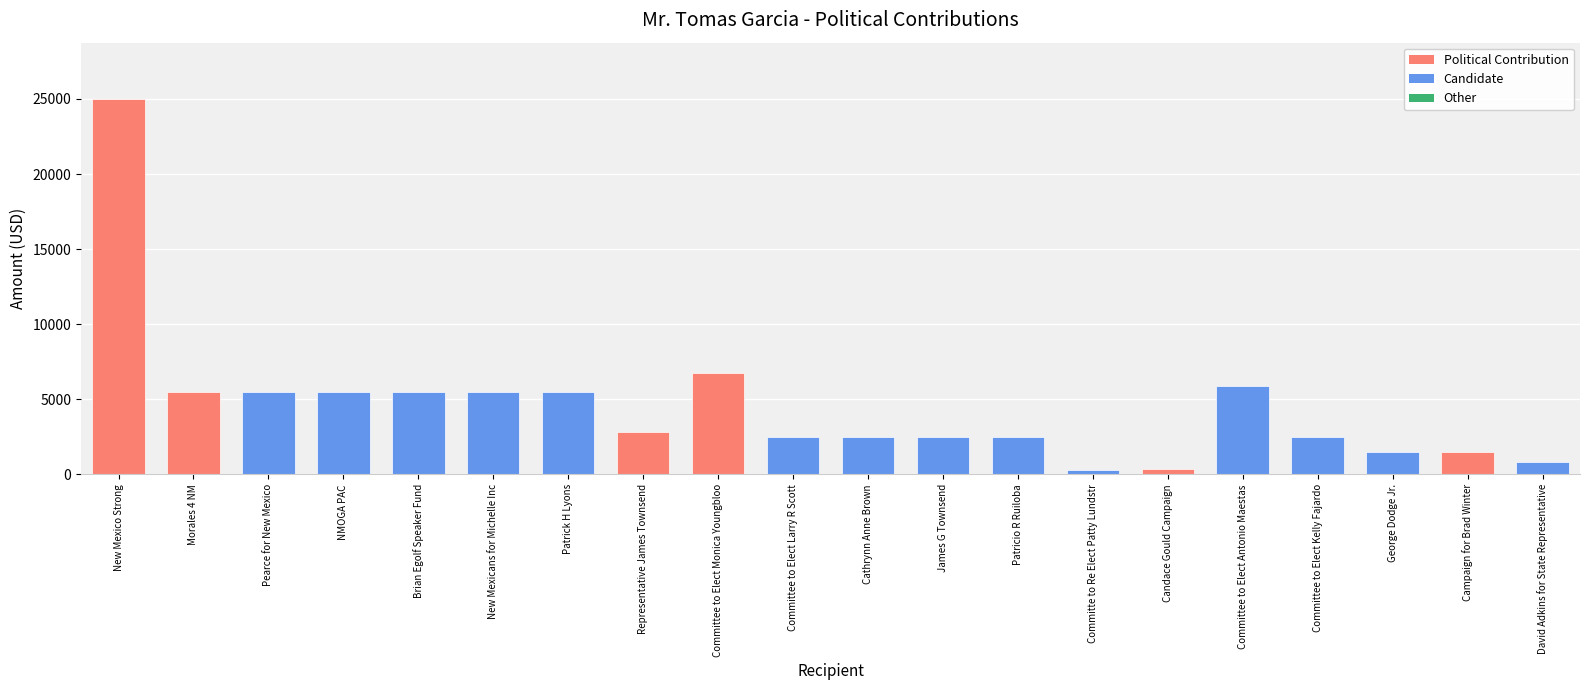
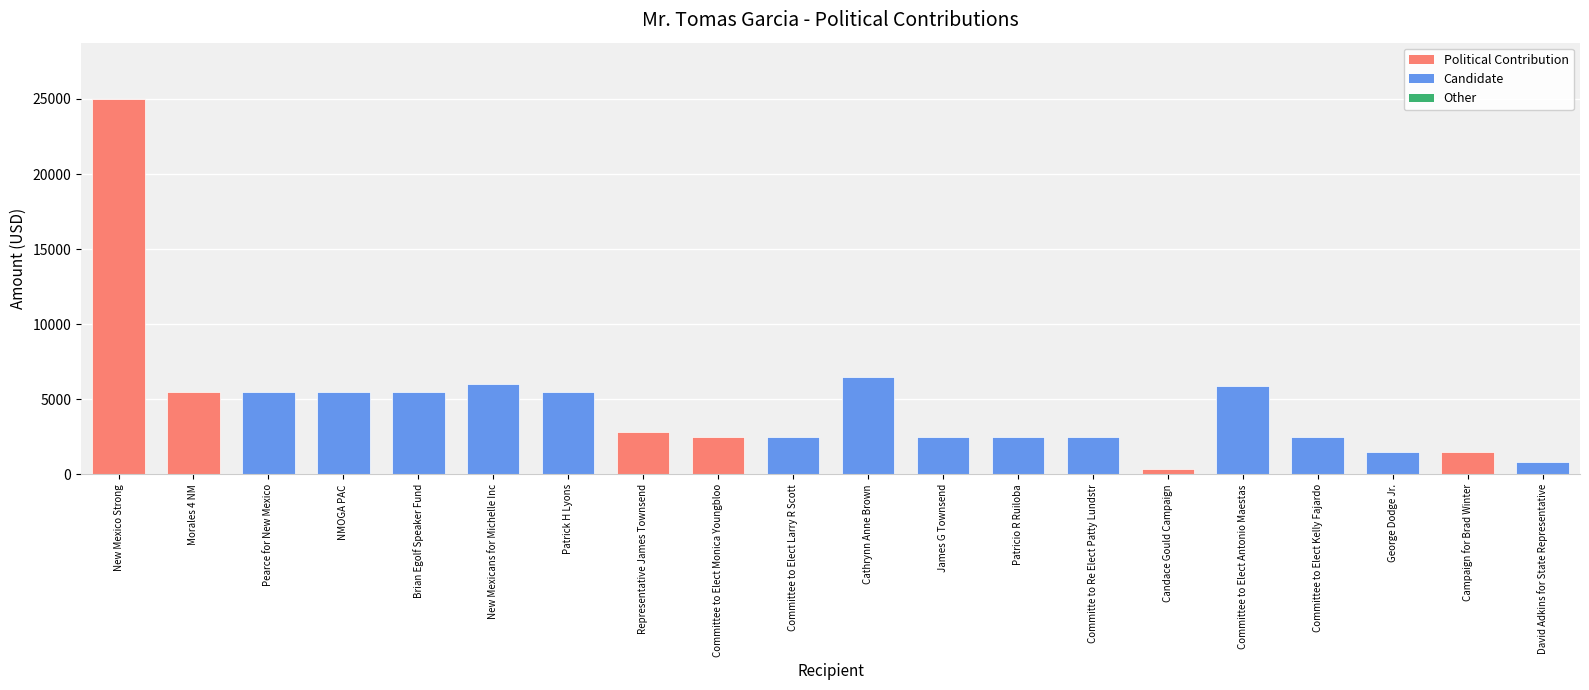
New Mexicans for Michelle Inc: 5500 -> 6000
Committee to Elect Monica Youngbloo: 6700 -> 2500
Cathrynn Anne Brown: 2500 -> 6500
Committe to Re Elect Patty Lundstr: 300 -> 2500
